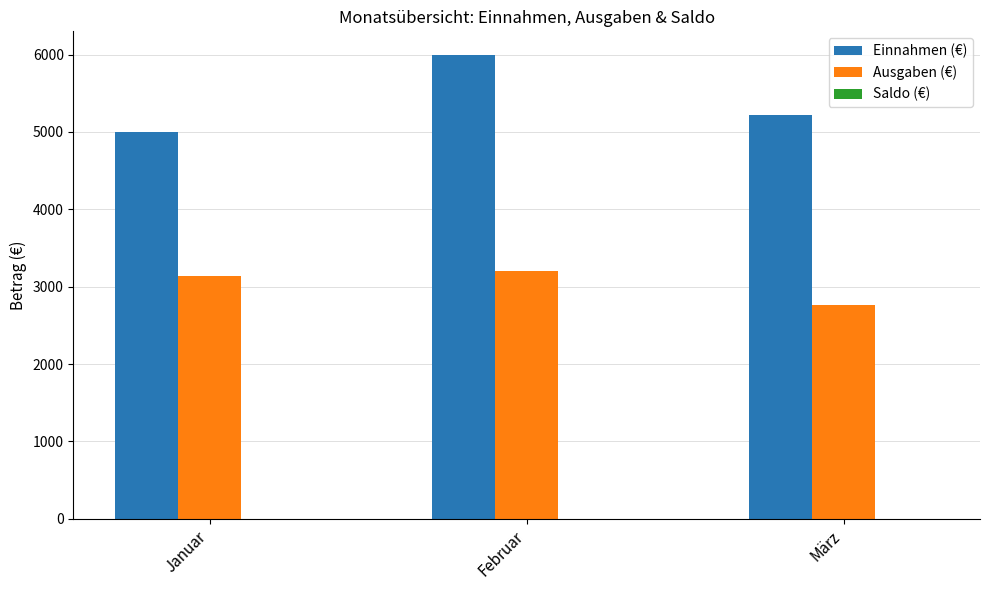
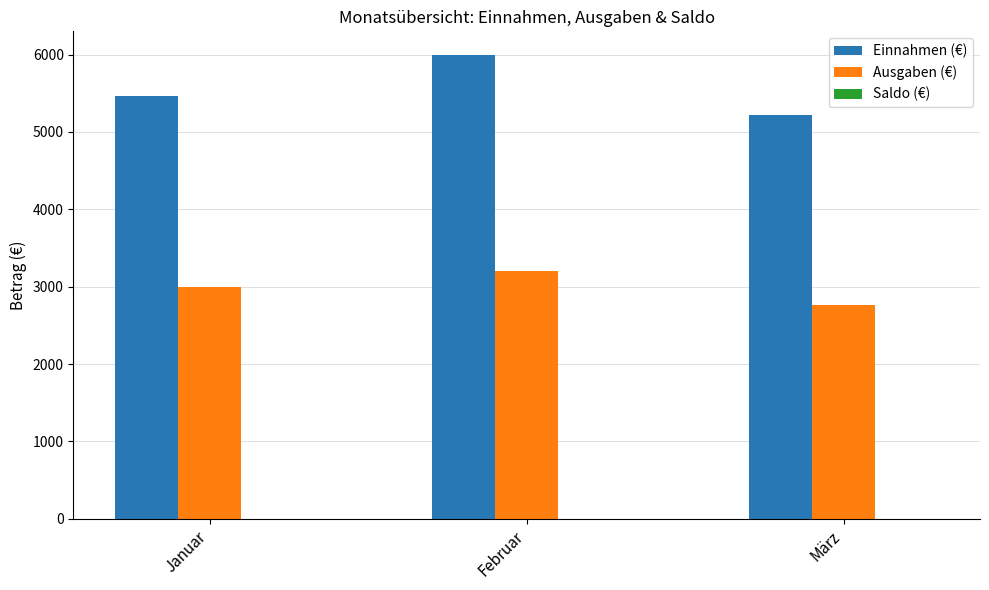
Einnahmen (€), Januar: 5000 -> 5500
Ausgaben (€), Januar: 3100 -> 3000
